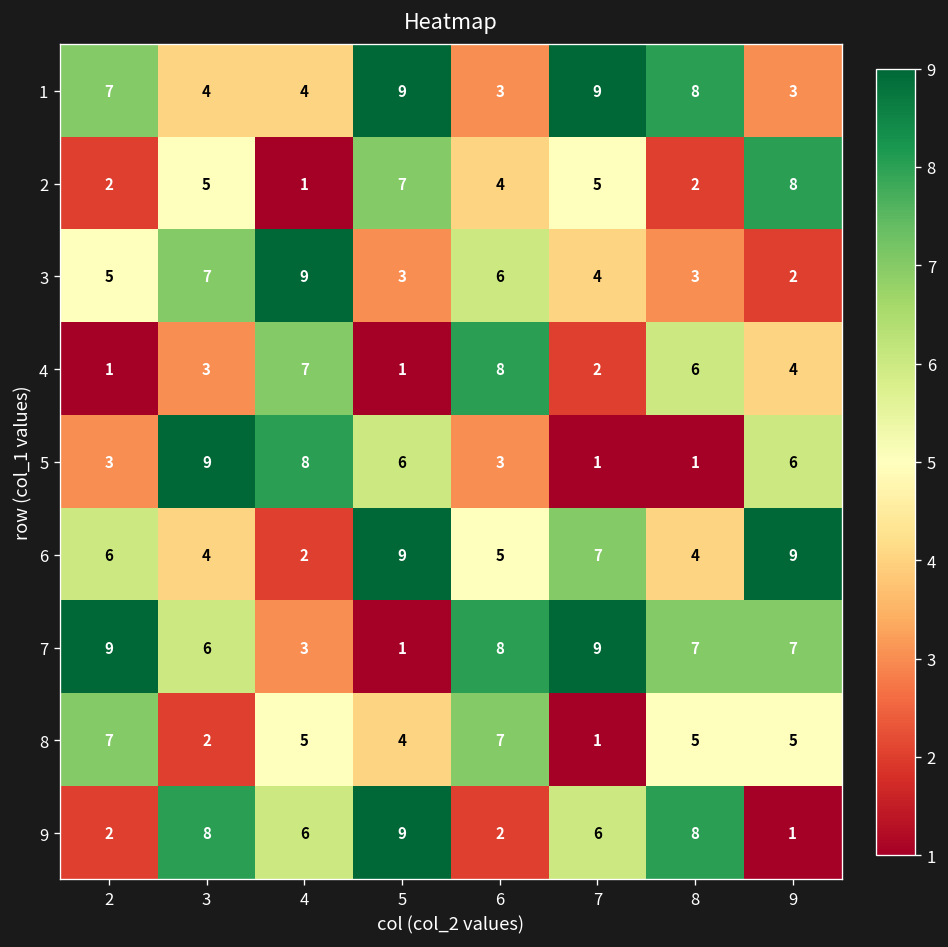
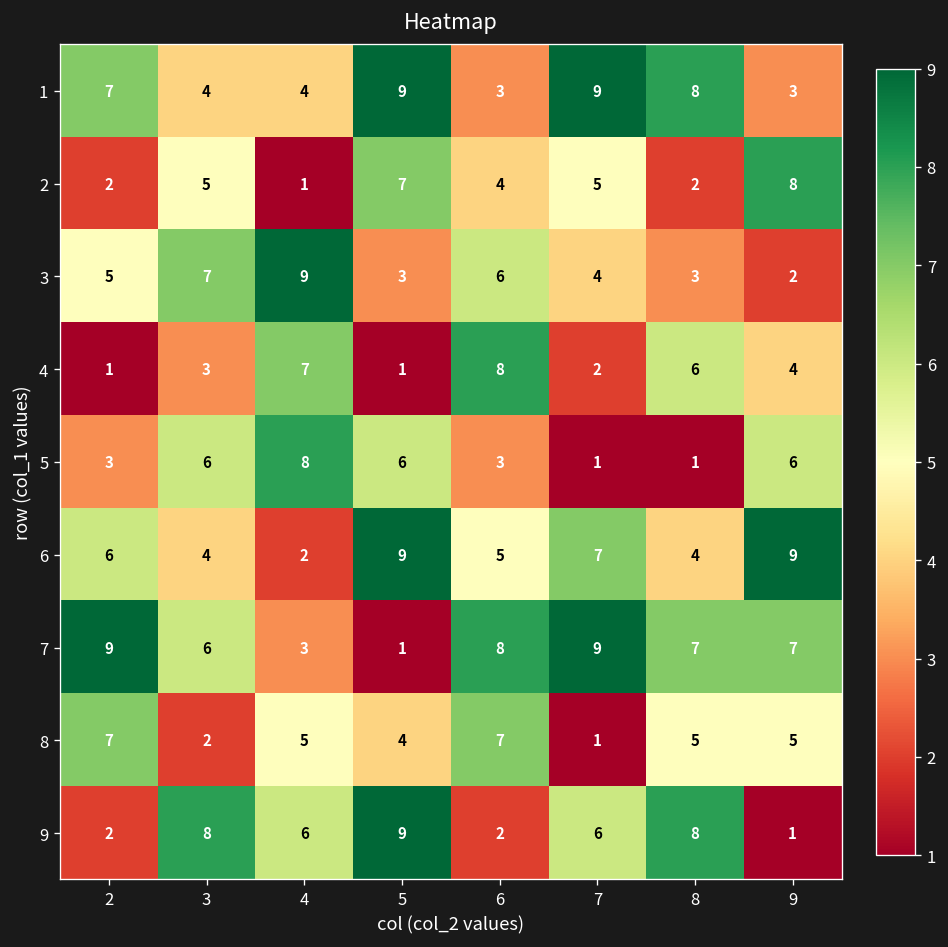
5, 3: 9 -> 6
